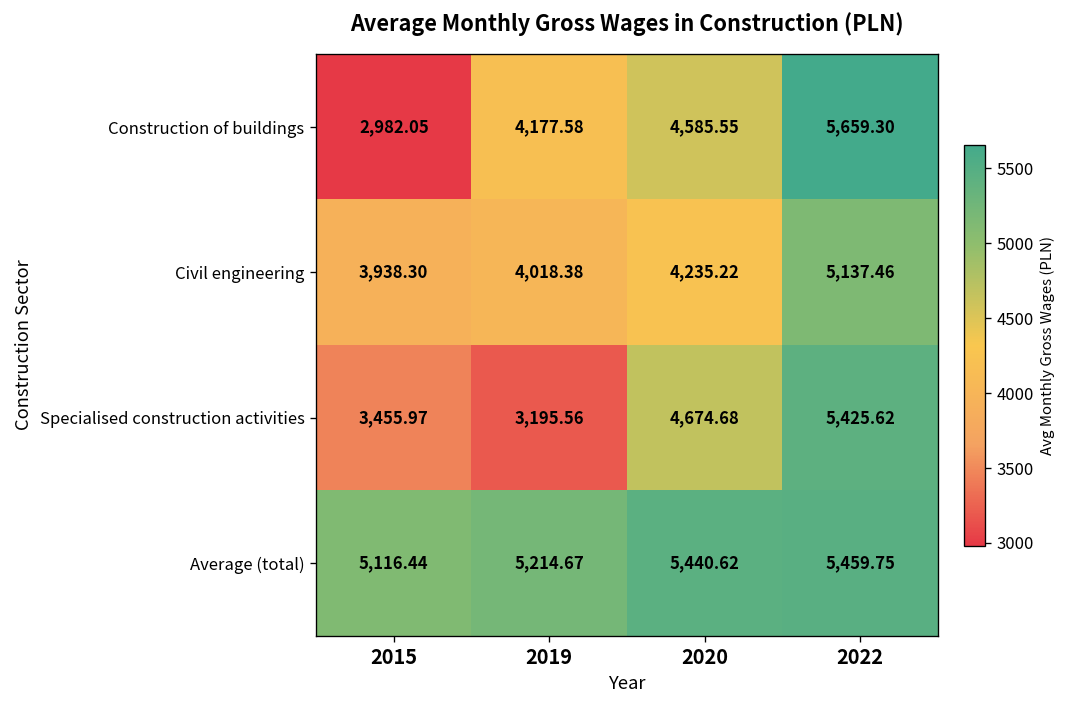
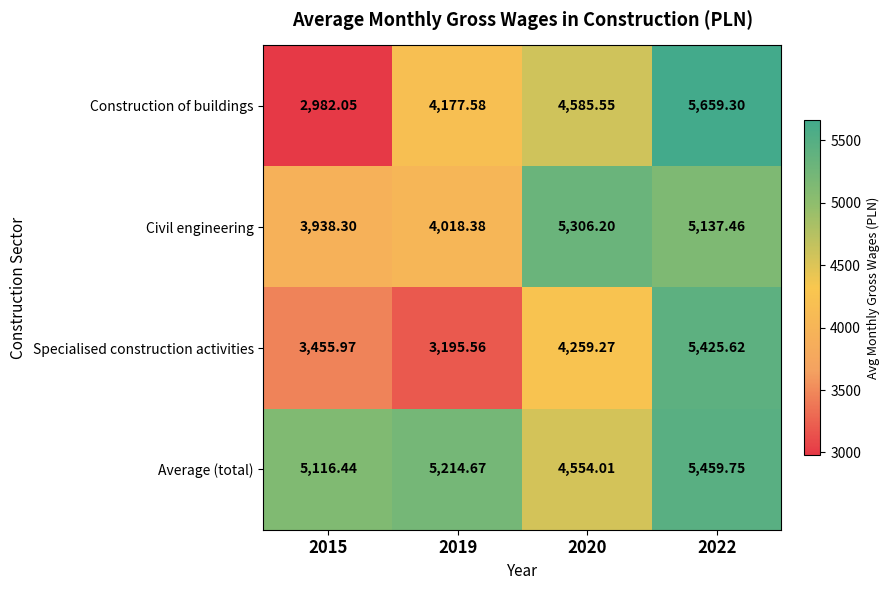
Civil engineering, 2020: 4,235.22 -> 5,306.20
Specialised construction activities, 2020: 4,674.68 -> 4,259.27
Average (total), 2020: 5,440.62 -> 4,554.01
